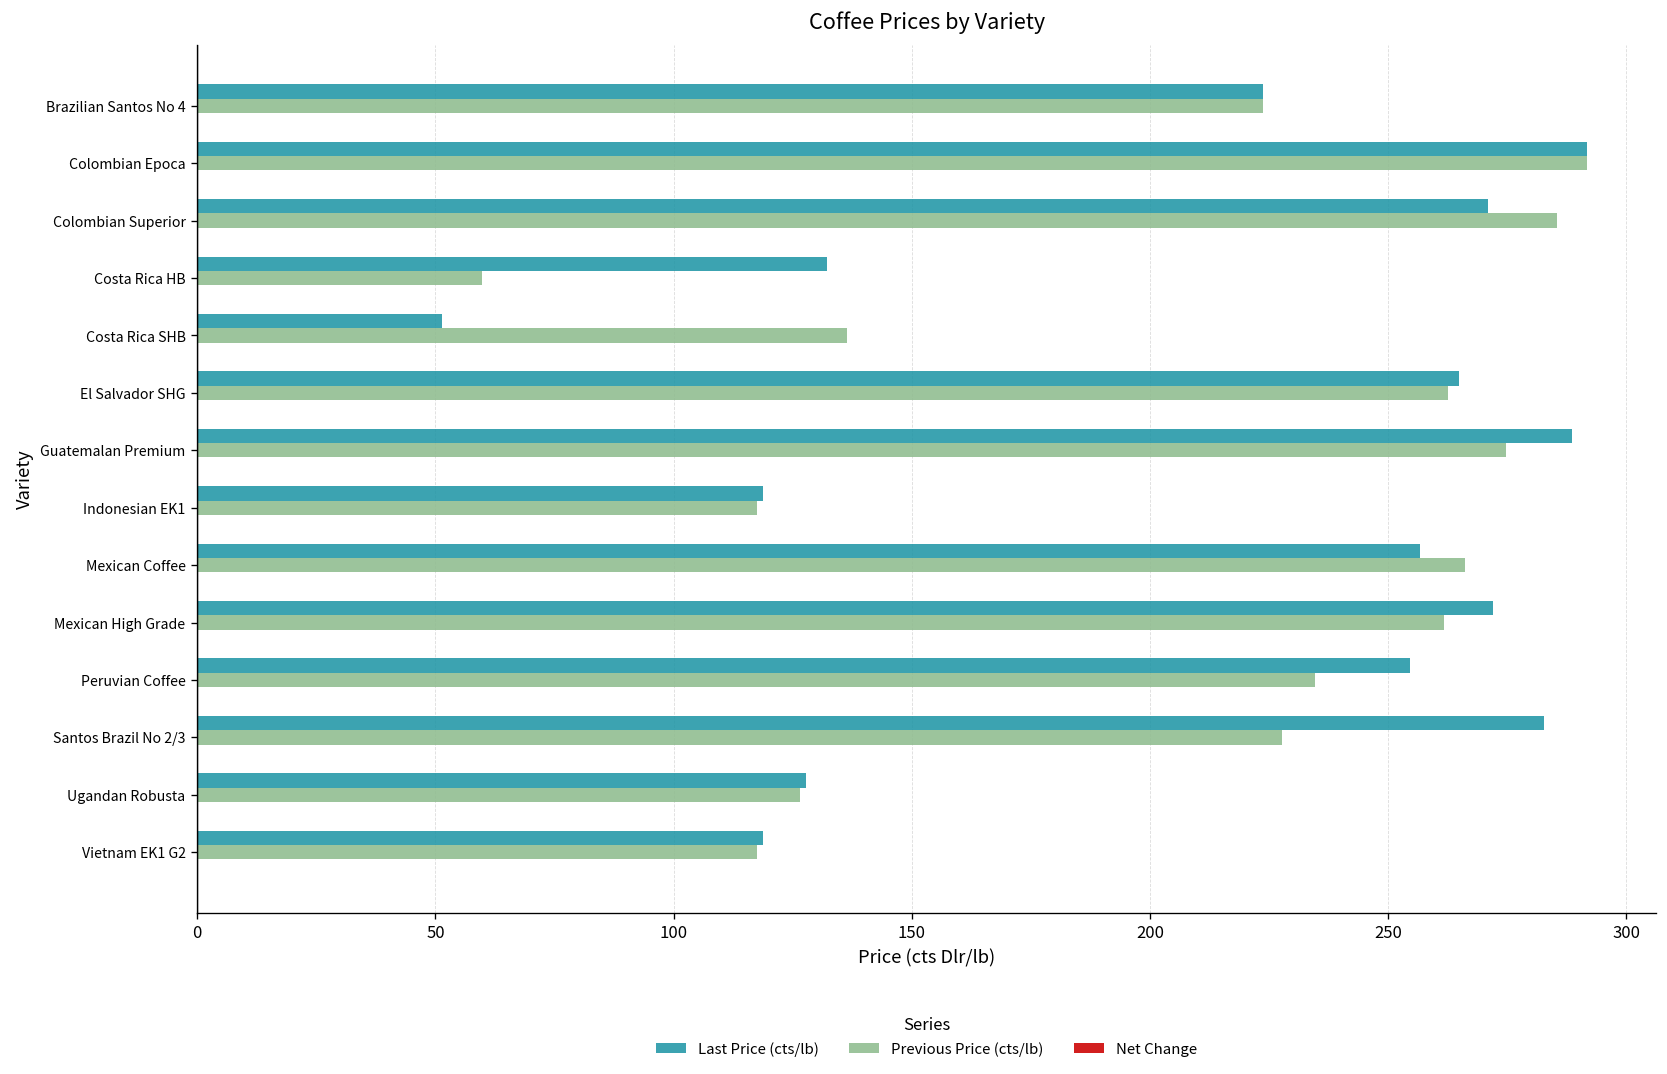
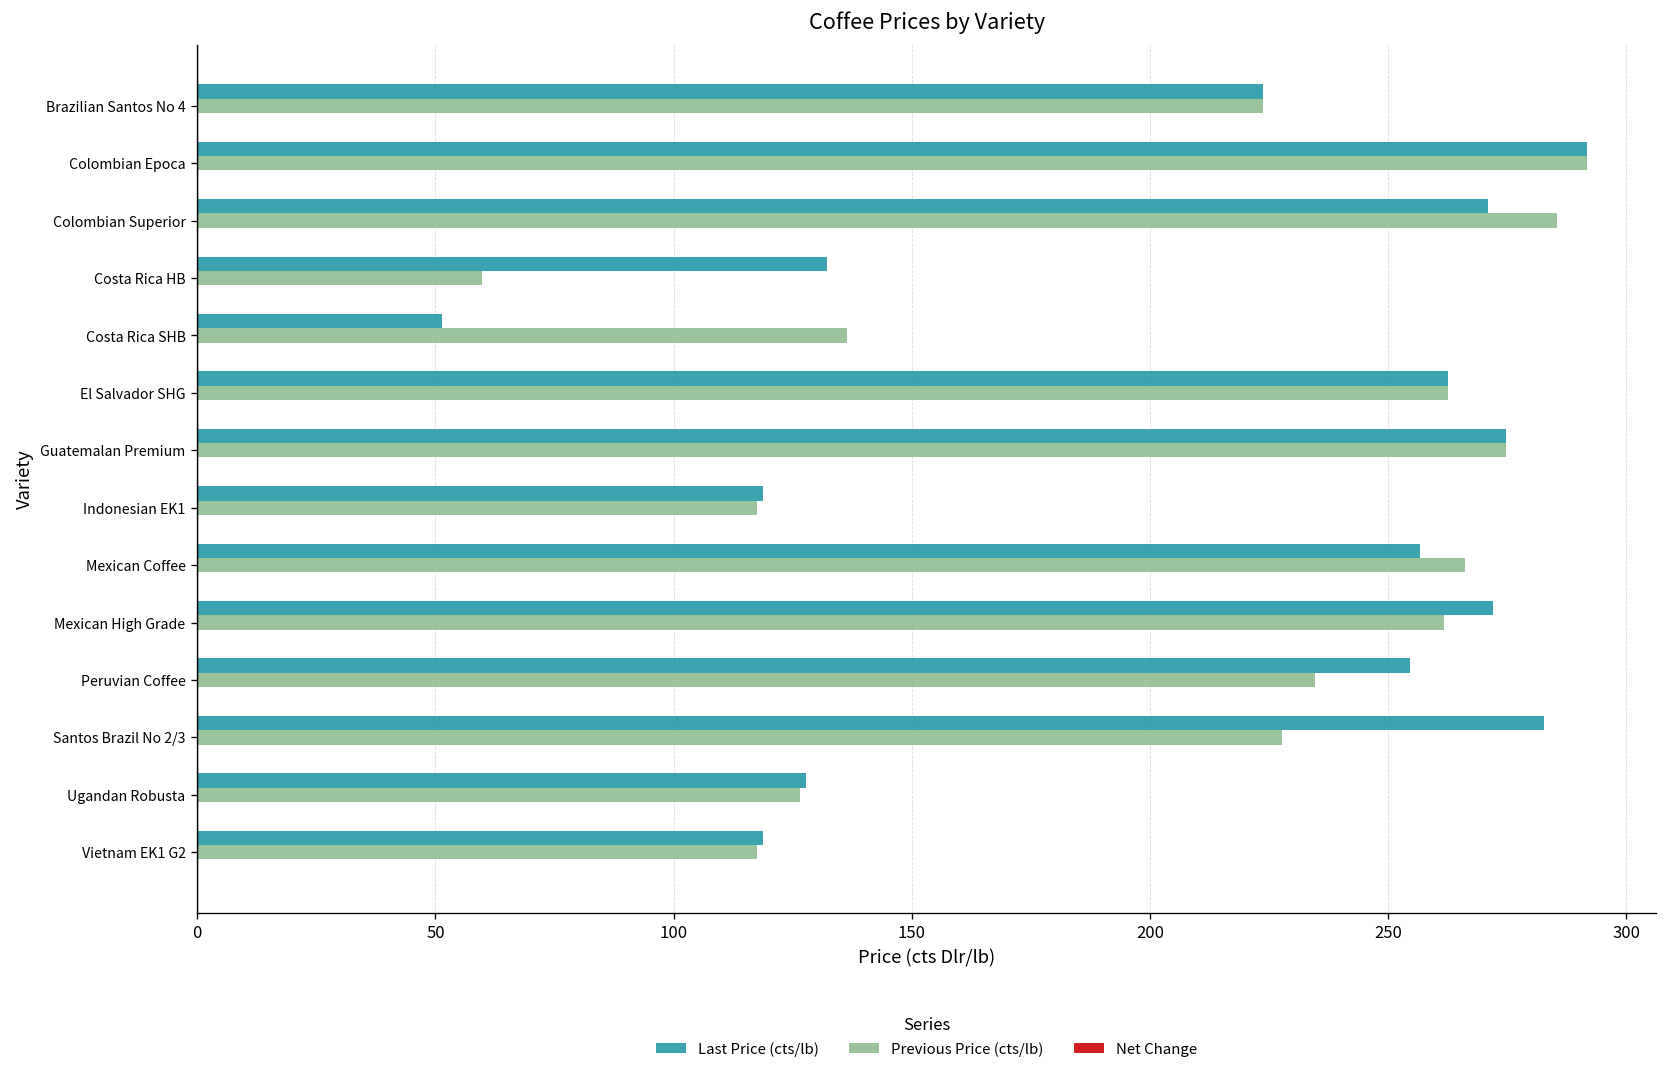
Last Price (cts/lb), El Salvador SHG: 265 -> 263
Last Price (cts/lb), Guatemalan Premium: 289 -> 275
